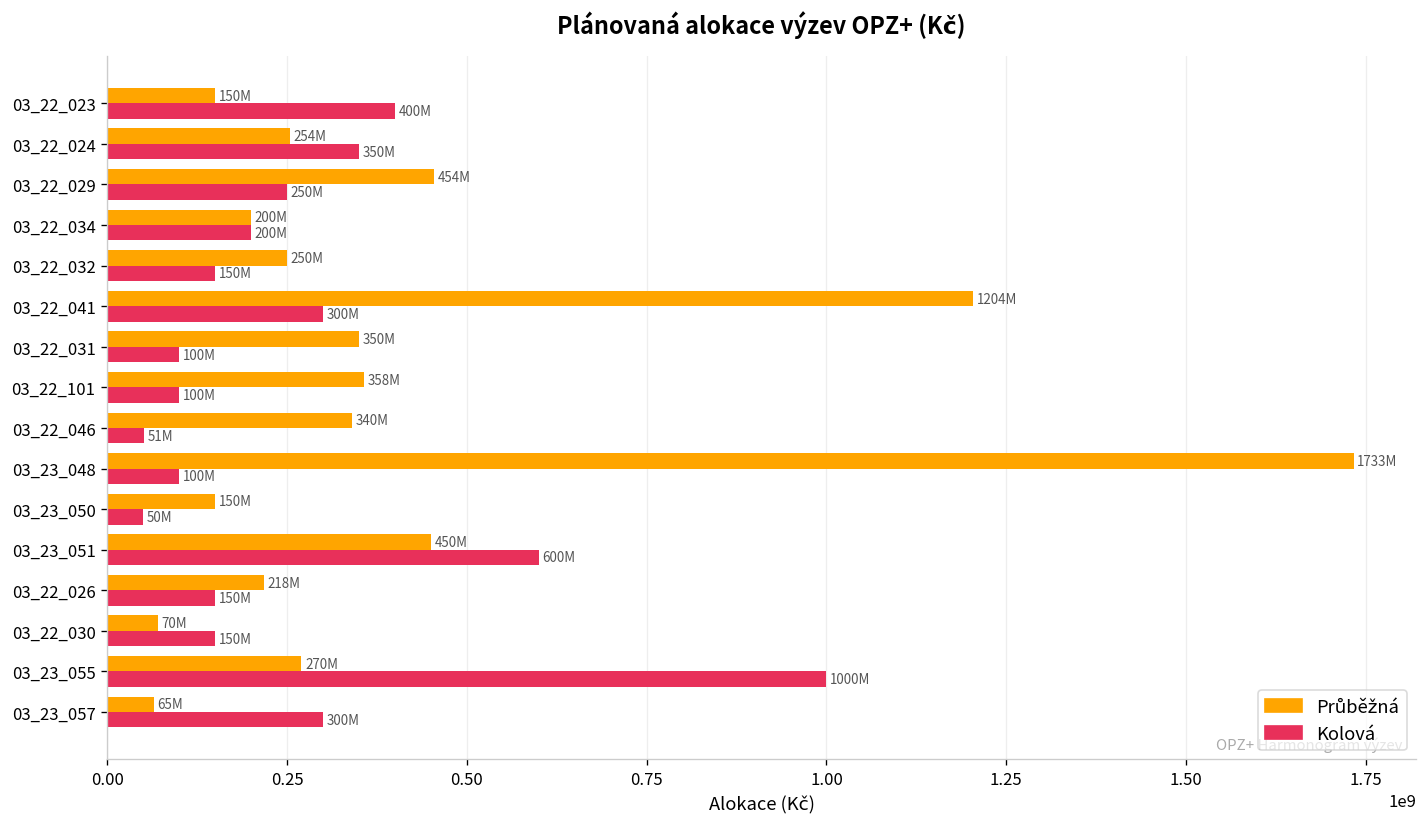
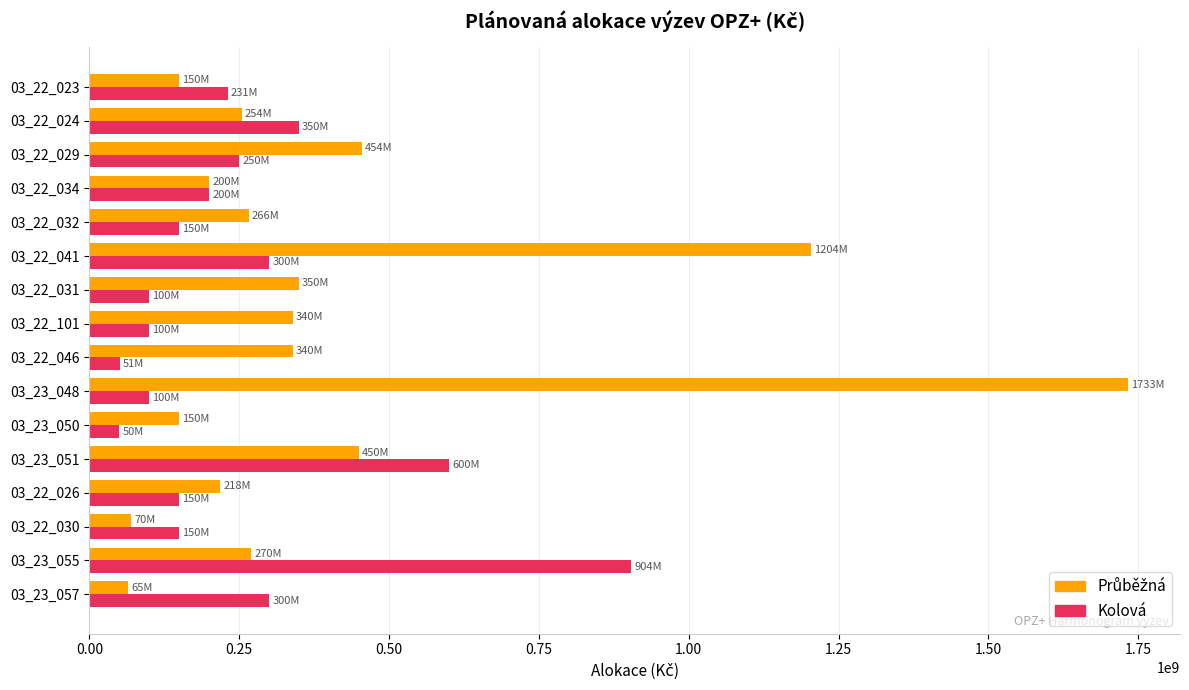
Kolová, 03_22_023: 400M -> 231M
Průběžná, 03_22_032: 250M -> 266M
Průběžná, 03_22_101: 358M -> 340M
Kolová, 03_23_055: 1000M -> 904M
